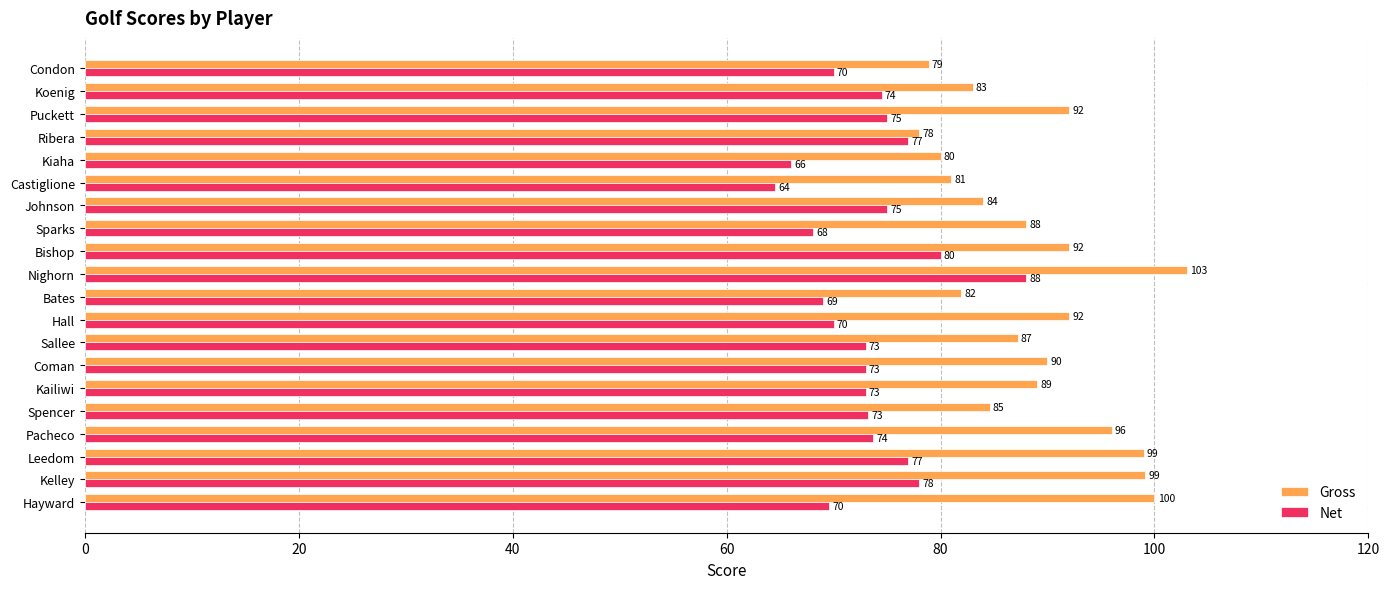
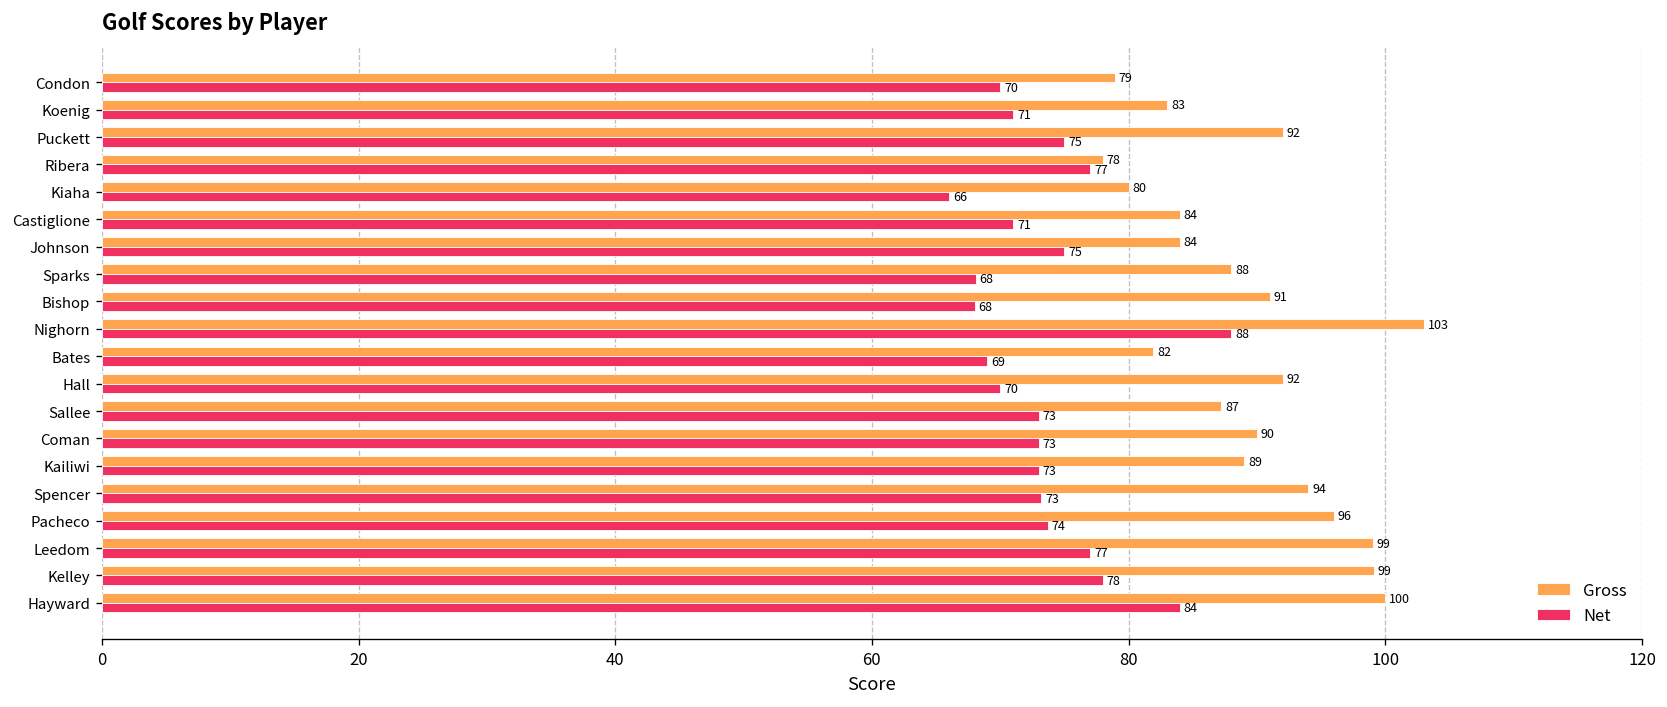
Net, Koenig: 74 -> 71
Gross, Castiglione: 81 -> 84
Net, Castiglione: 64 -> 71
Gross, Bishop: 92 -> 91
Net, Bishop: 80 -> 68
Gross, Spencer: 85 -> 94
Net, Hayward: 70 -> 84
